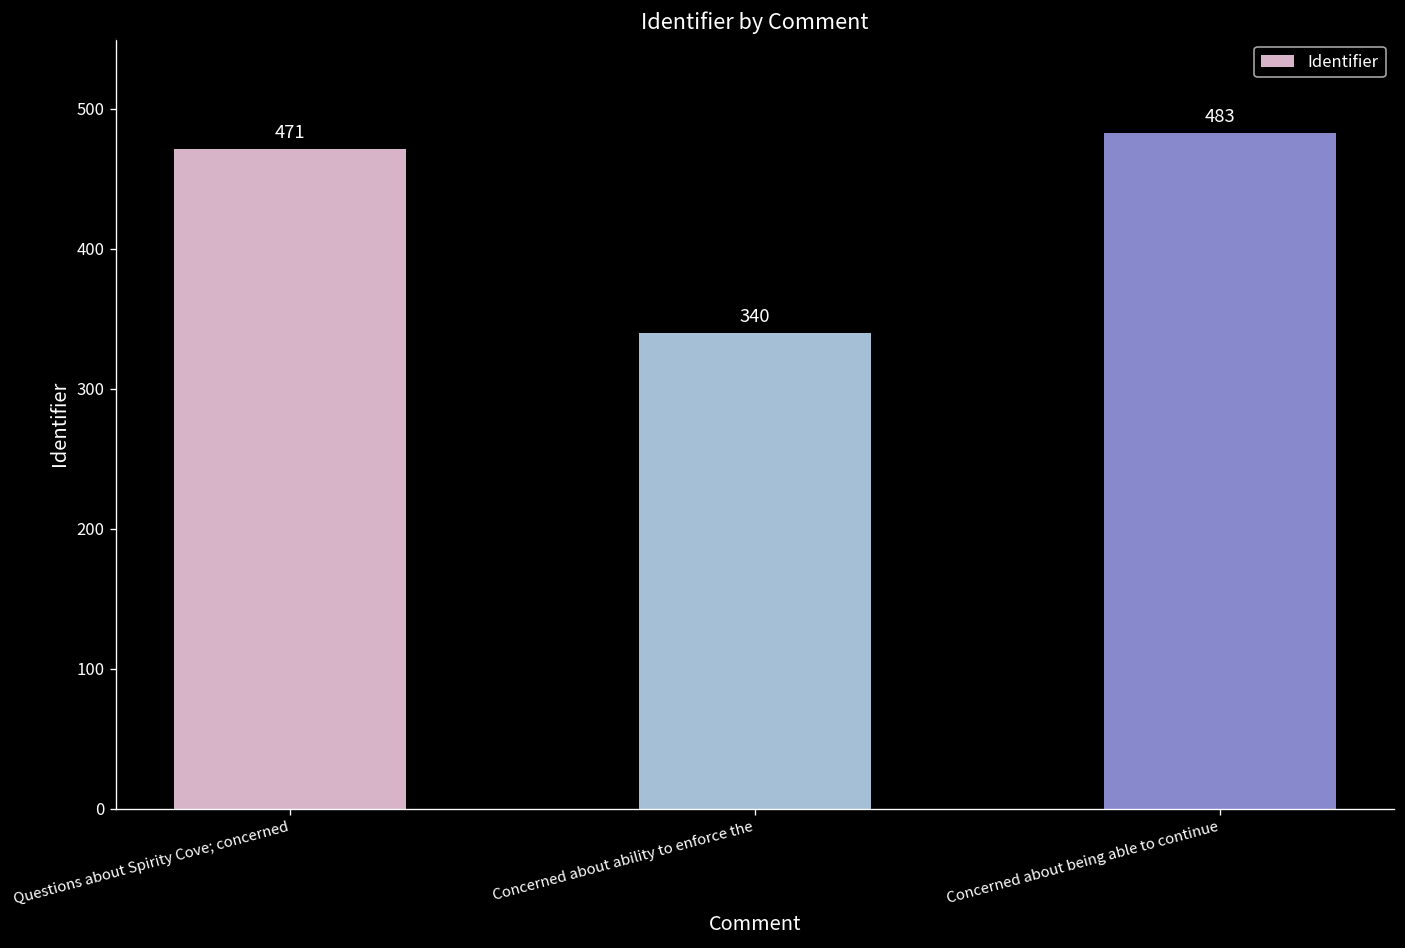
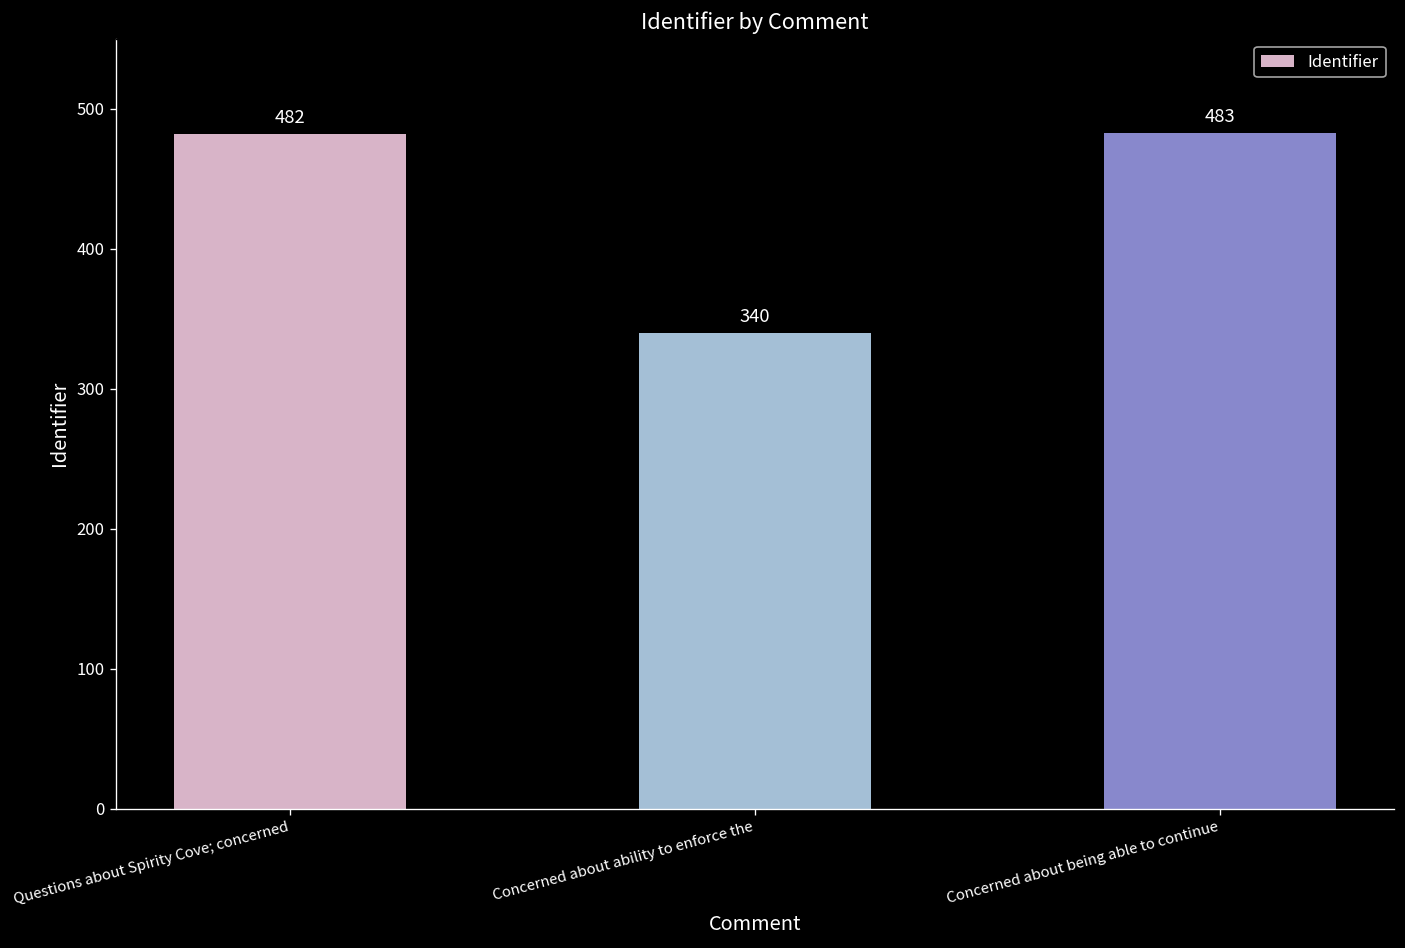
Questions about Spirity Cove; concerned: 471 -> 482
